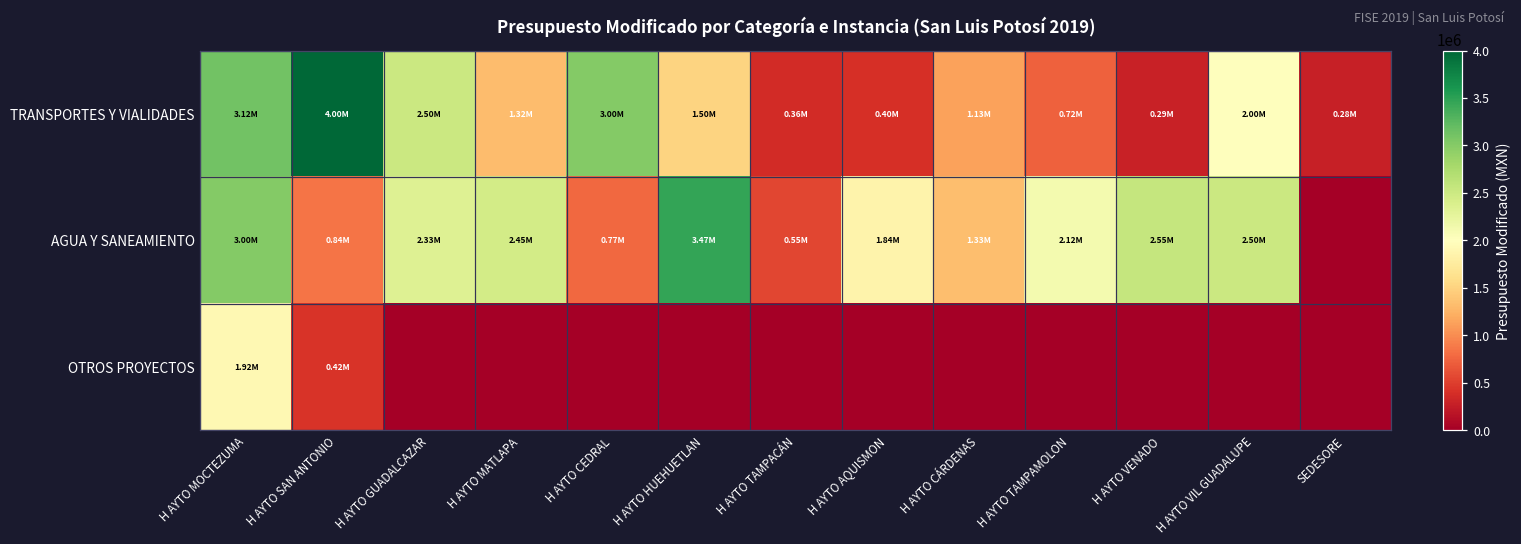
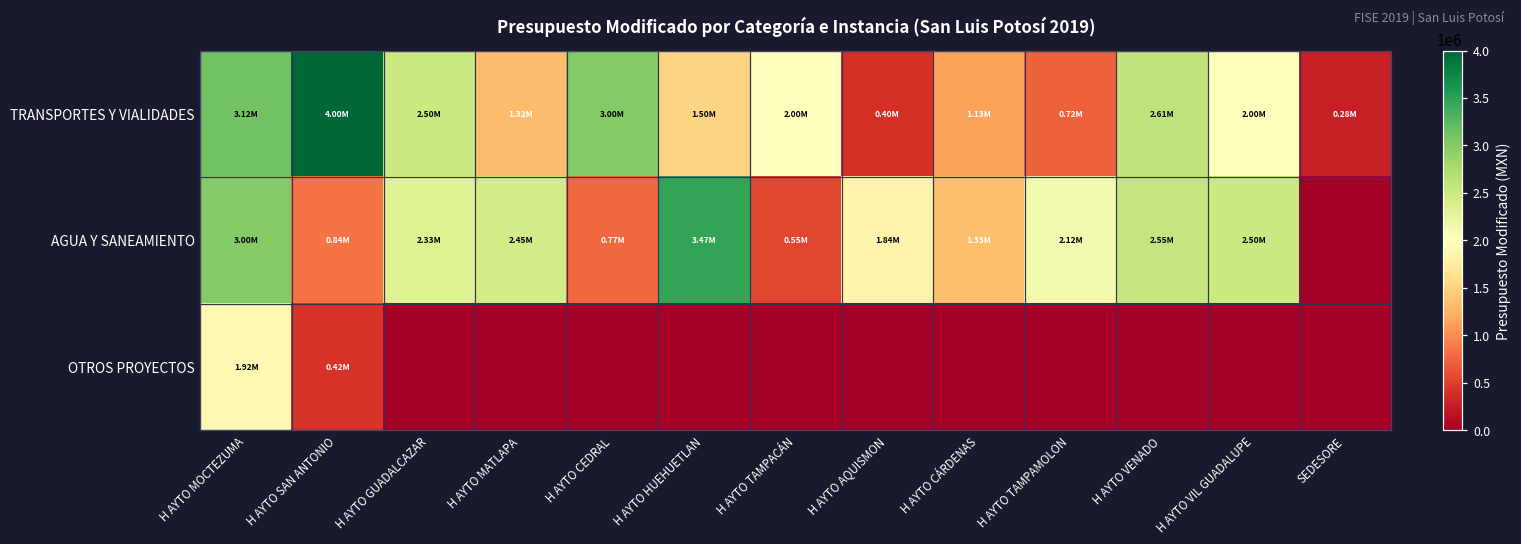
TRANSPORTES Y VIALIDADES, H AYTO TAMPACÁN: 0.36M -> 2.00M
TRANSPORTES Y VIALIDADES, H AYTO VENADO: 0.29M -> 2.61M
